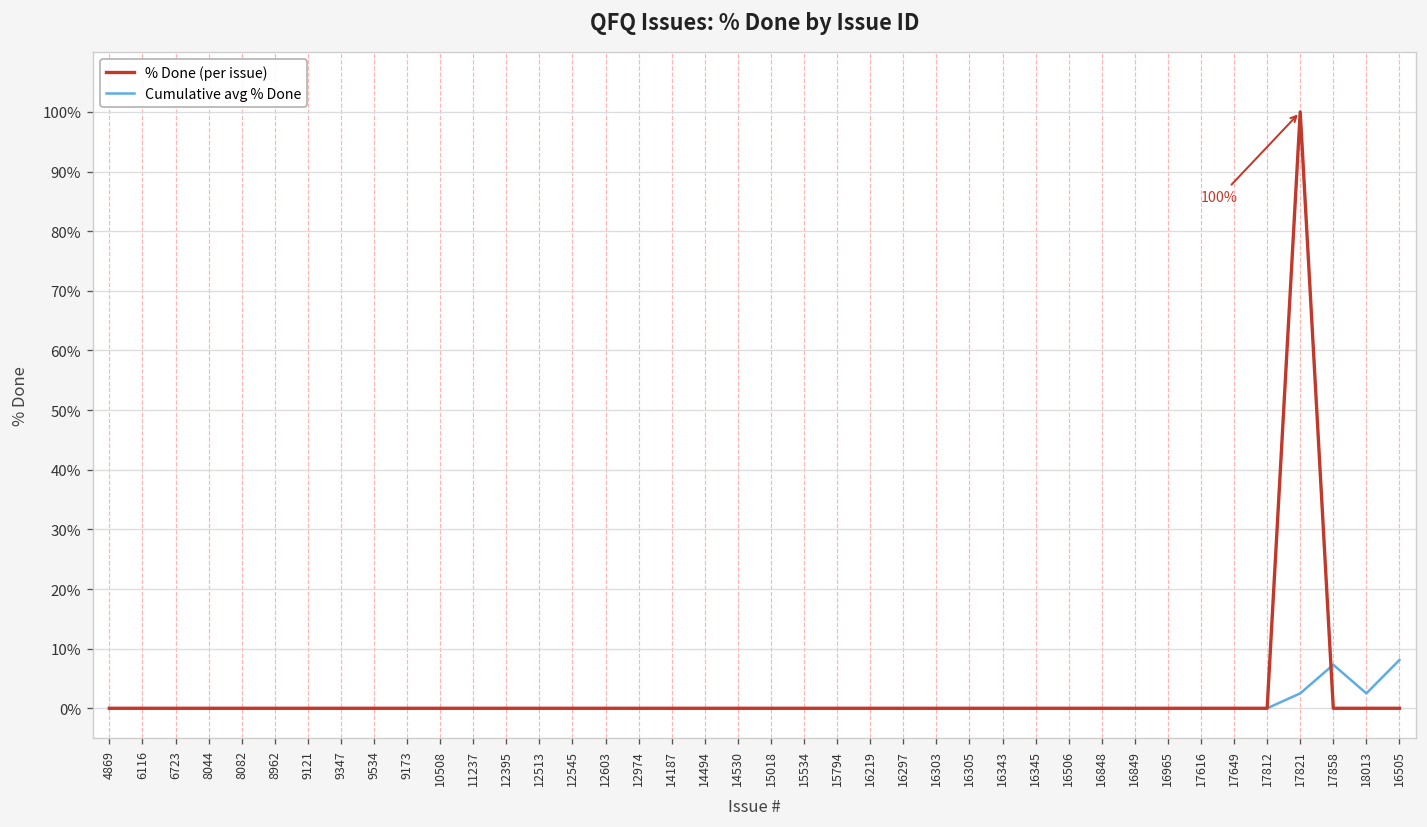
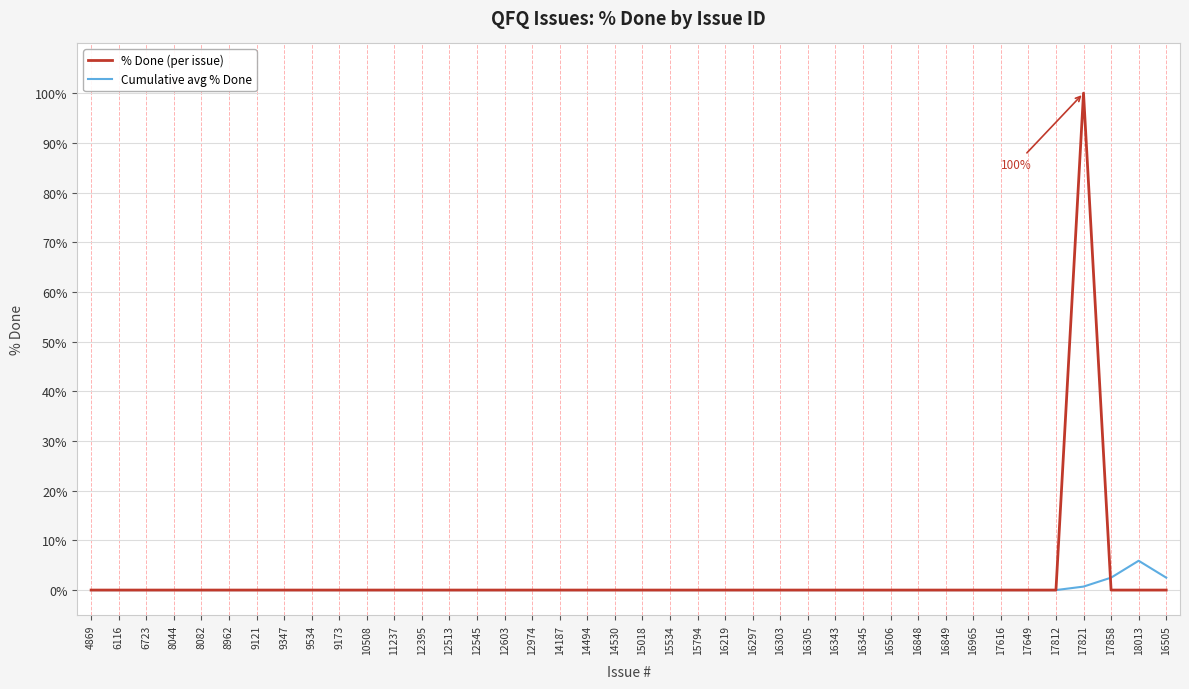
Cumulative avg % Done, 17821: 3% -> 1%
Cumulative avg % Done, 17858: 7% -> 3%
Cumulative avg % Done, 18013: 3% -> 6%
Cumulative avg % Done, 16505: 8% -> 3%
